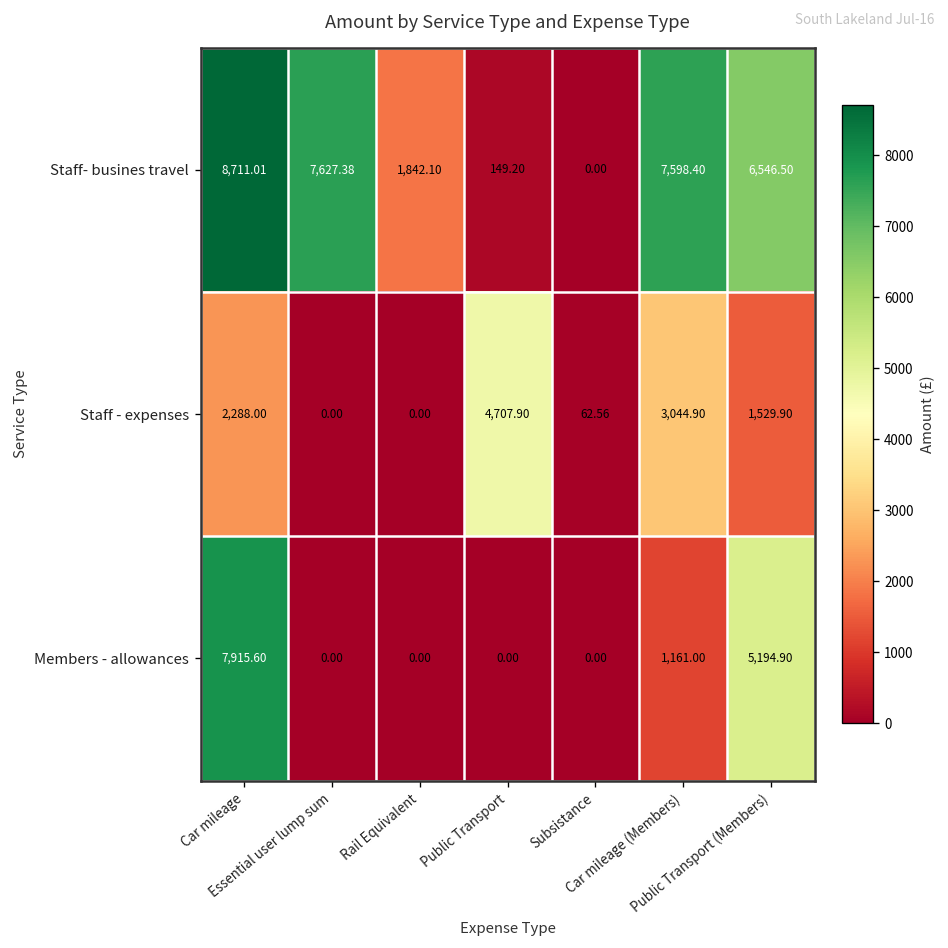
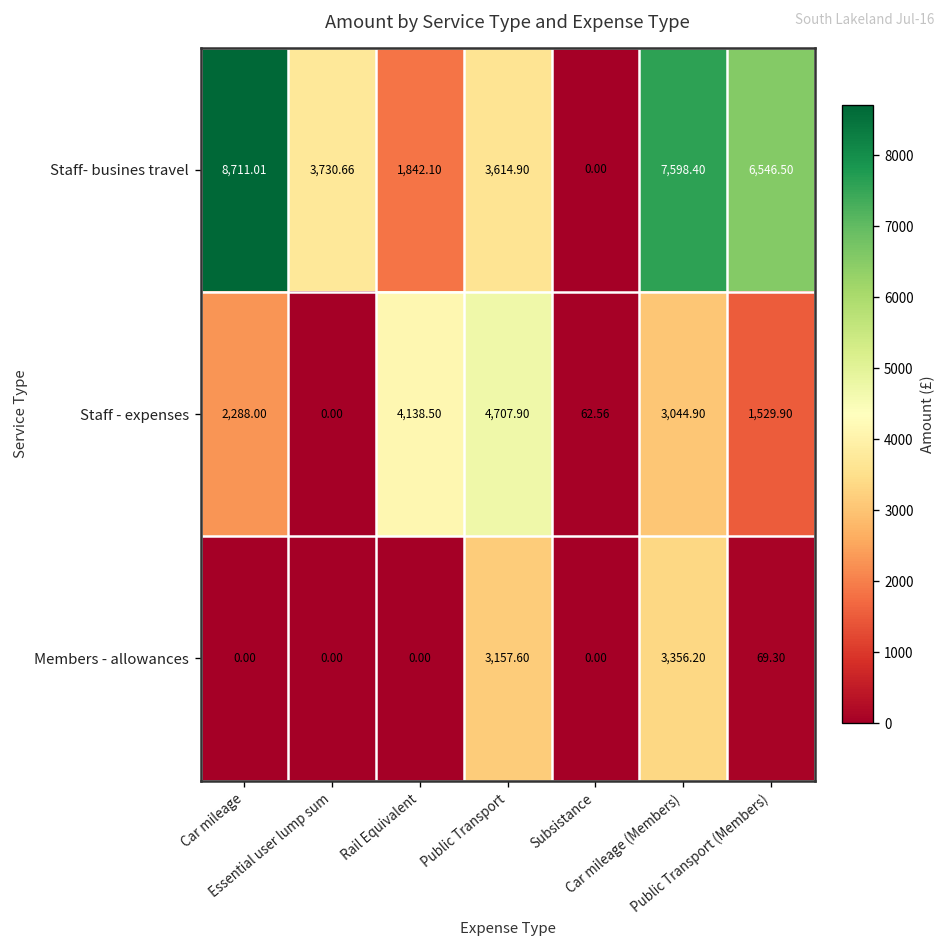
Staff- busines travel, Essential user lump sum: 7,627.38 -> 3,730.66
Staff- busines travel, Public Transport: 149.20 -> 3,614.90
Staff - expenses, Rail Equivalent: 0.00 -> 4,138.50
Members - allowances, Car mileage: 7,915.60 -> 0.00
Members - allowances, Public Transport: 0.00 -> 3,157.60
Members - allowances, Car mileage (Members): 1,161.00 -> 3,356.20
Members - allowances, Public Transport (Members): 5,194.90 -> 69.30
